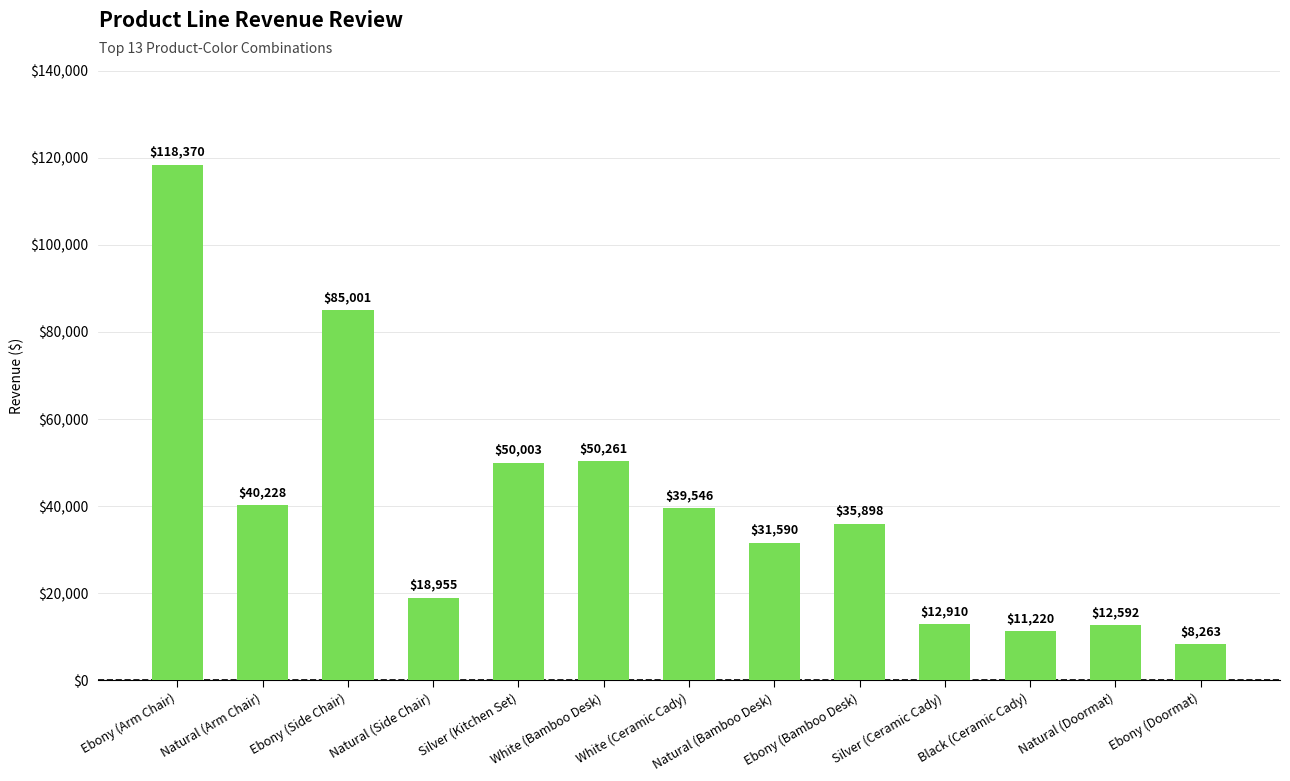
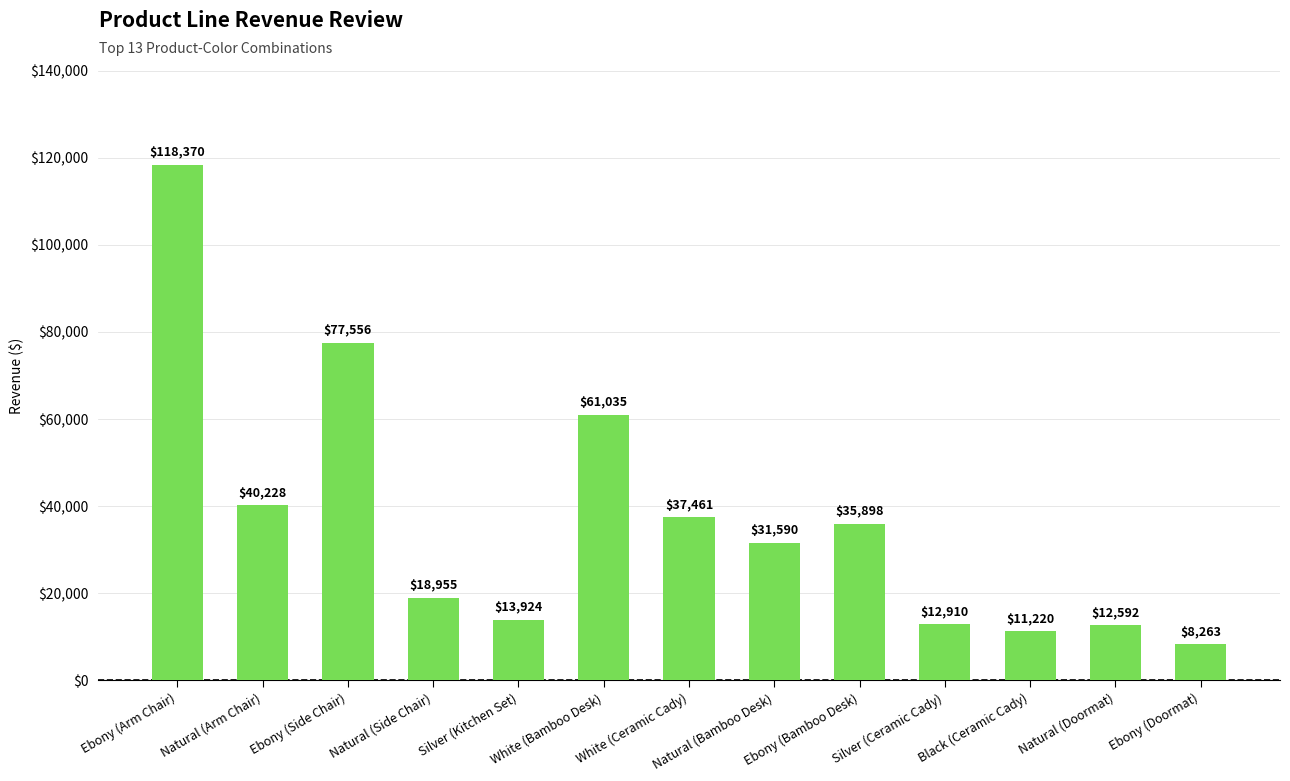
Ebony (Side Chair): $85,001 -> $77,556
Silver (Kitchen Set): $50,003 -> $13,924
White (Bamboo Desk): $50,261 -> $61,035
White (Ceramic Cady): $39,546 -> $37,461
